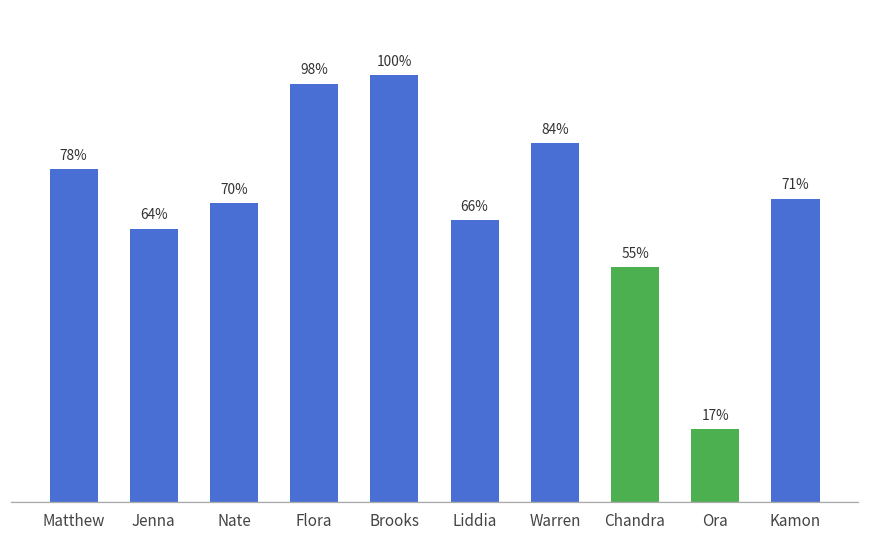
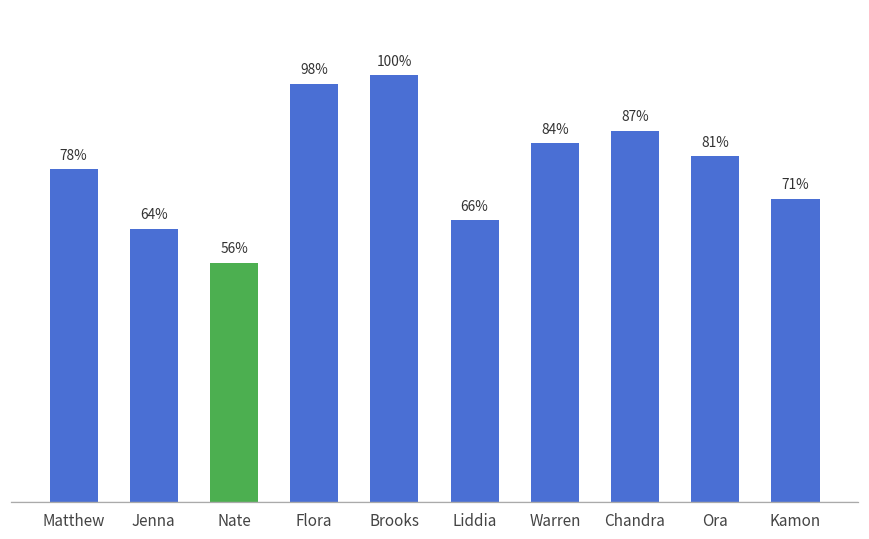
Nate: 70% -> 56%
Chandra: 55% -> 87%
Ora: 17% -> 81%
